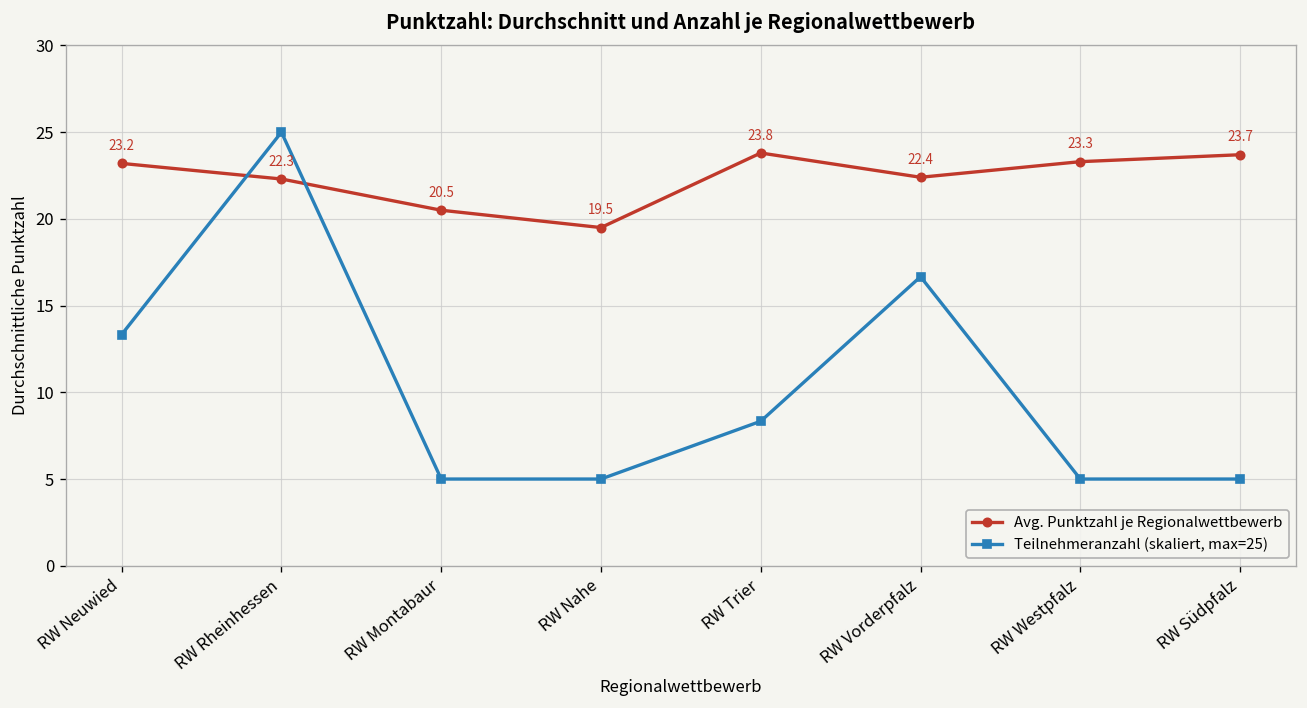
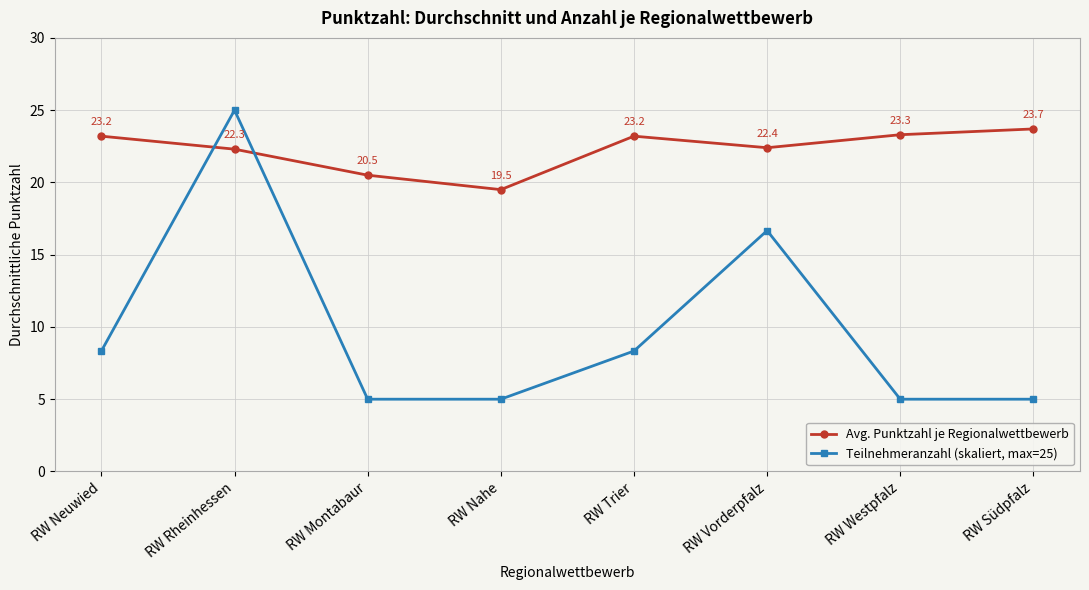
Teilnehmeranzahl (skaliert, max=25), RW Neuwied: 13.3 -> 8.3
Avg. Punktzahl je Regionalwettbewerb, RW Trier: 23.8 -> 23.2
